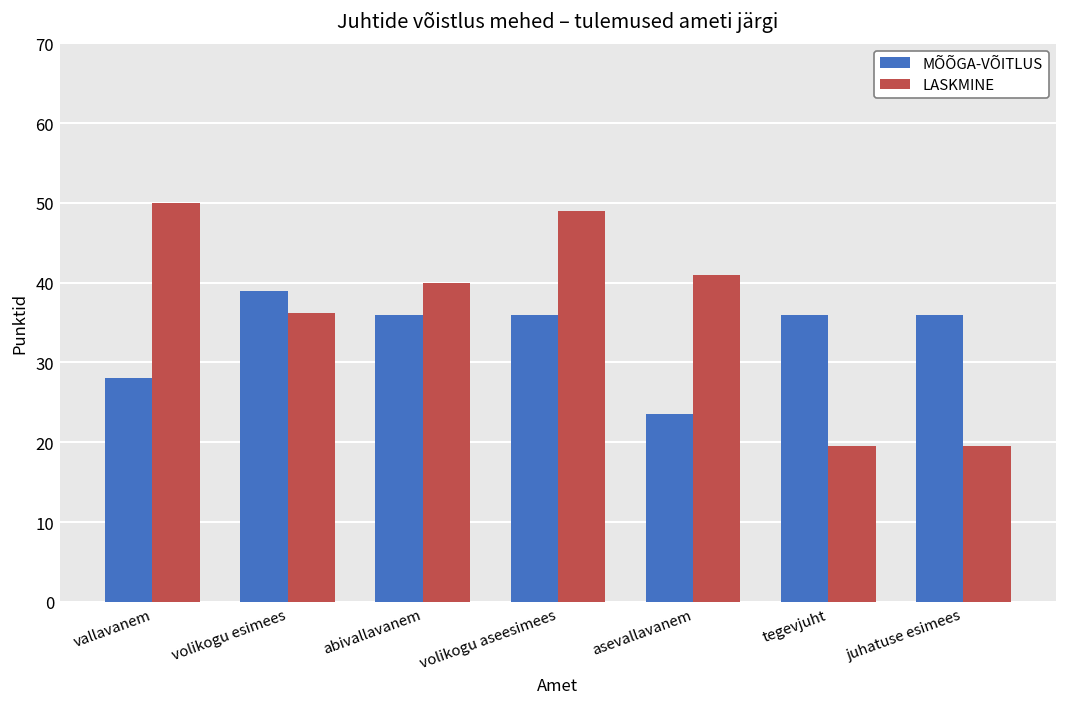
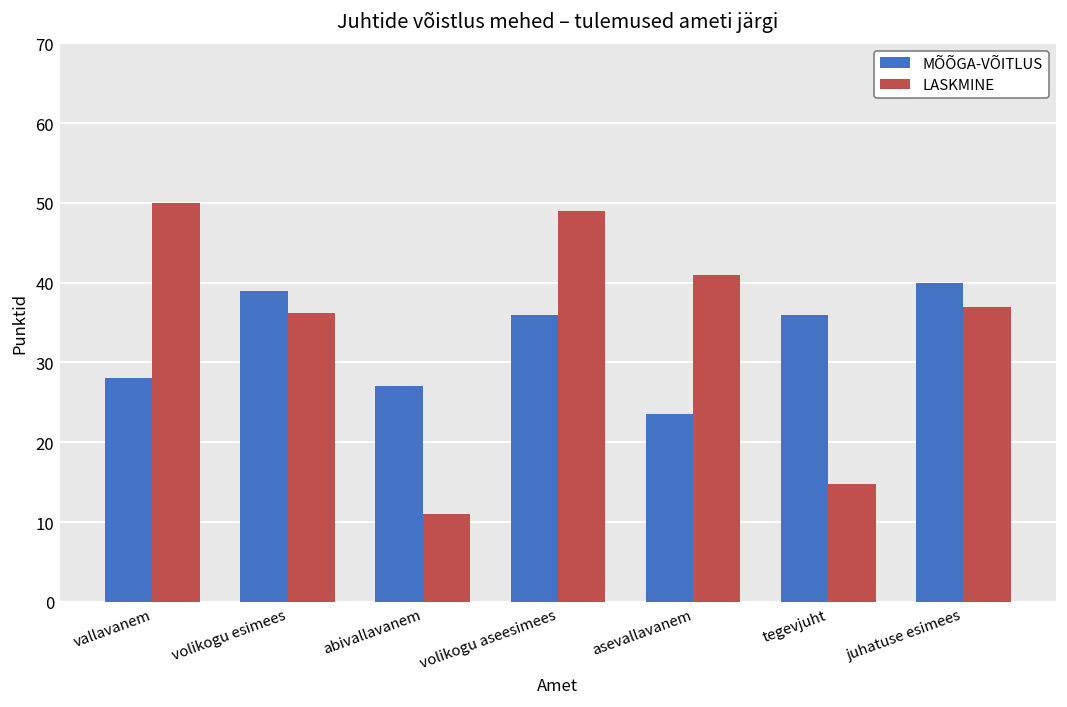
MÕÕGA-VÕITLUS, abivallavanem: 36 -> 27
LASKMINE, abivallavanem: 40 -> 11
LASKMINE, tegevjuht: 20 -> 15
MÕÕGA-VÕITLUS, juhatuse esimees: 36 -> 40
LASKMINE, juhatuse esimees: 20 -> 37
